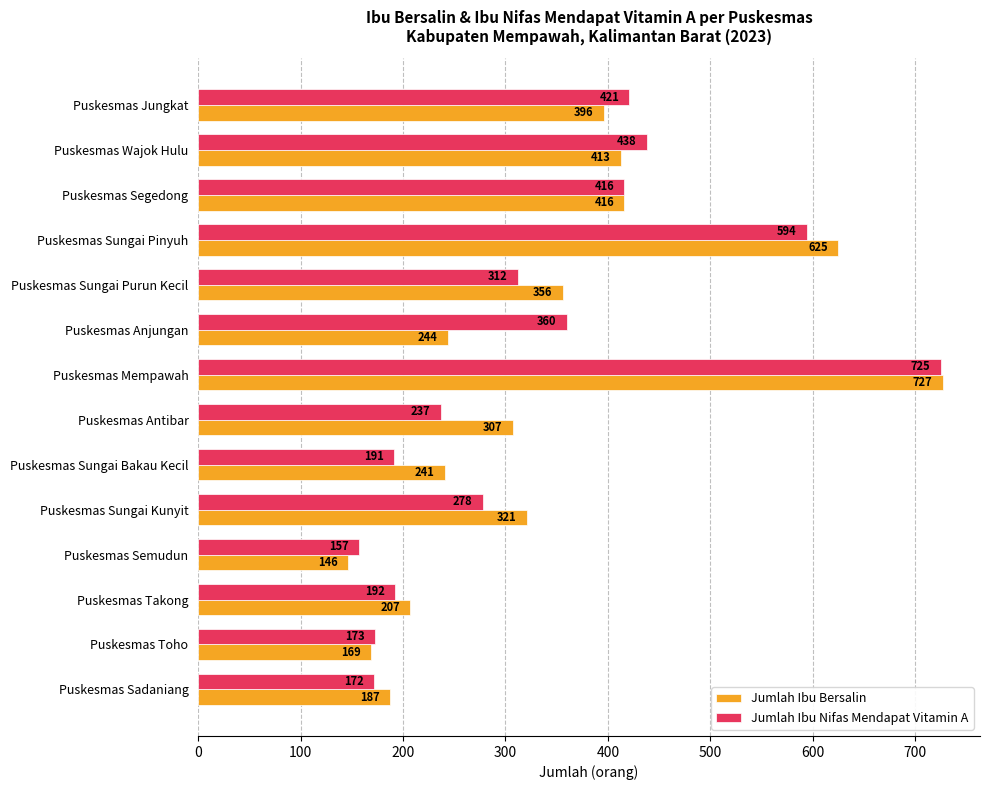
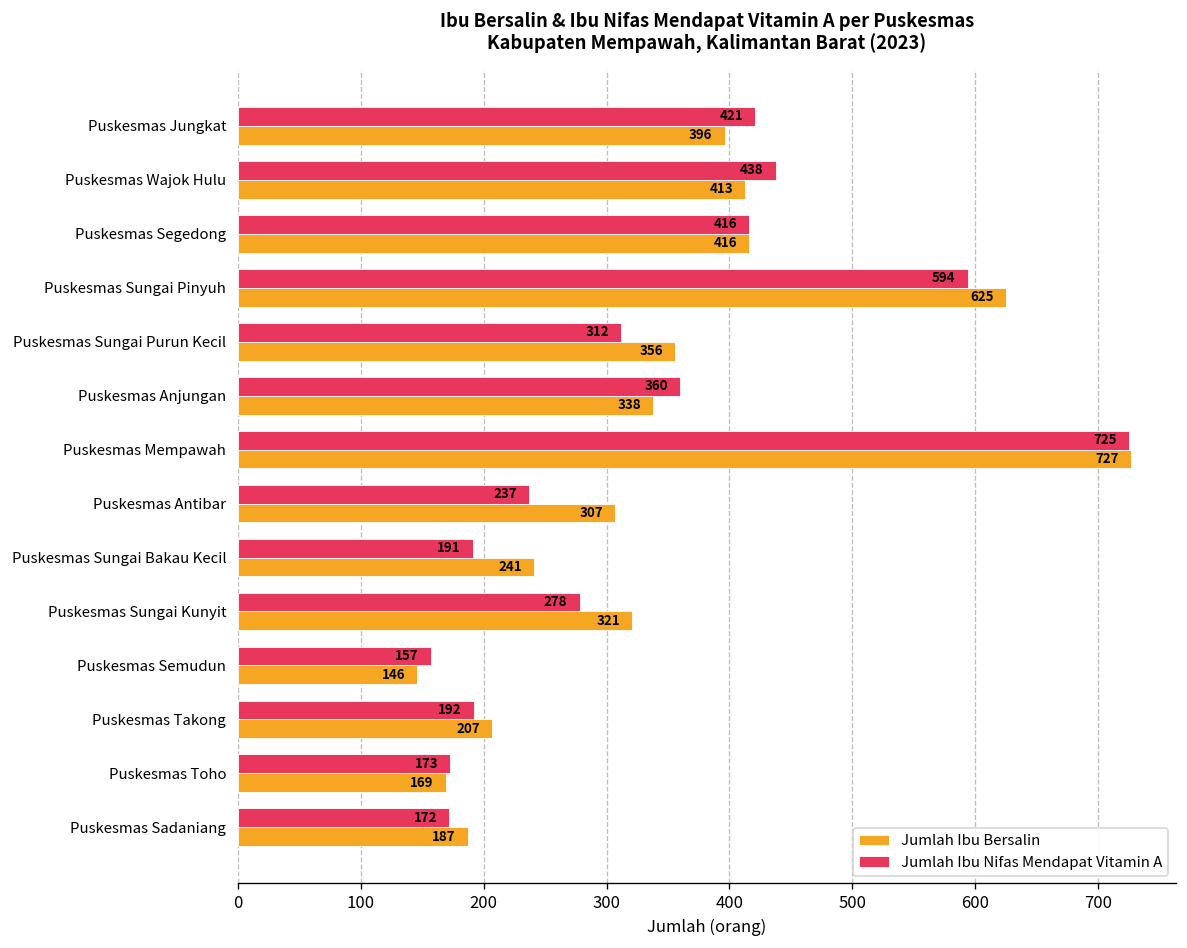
Jumlah Ibu Bersalin, Puskesmas Anjungan: 244 -> 338
